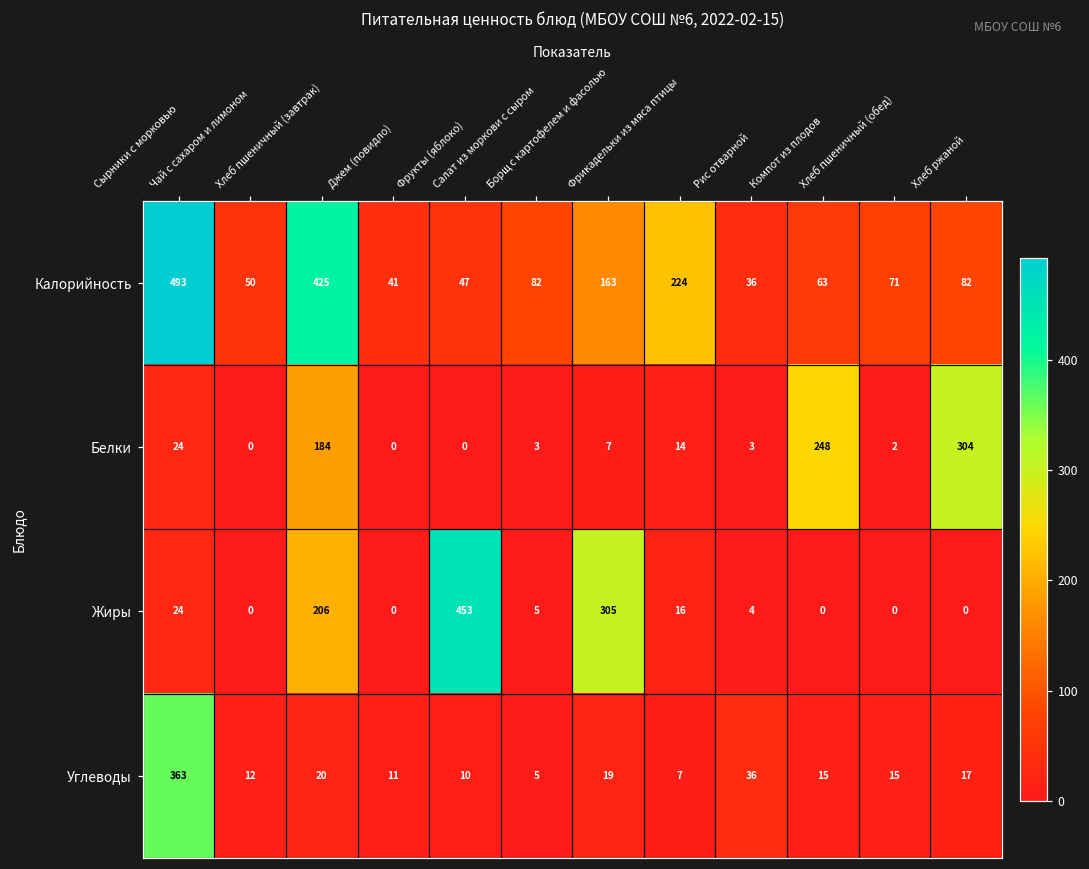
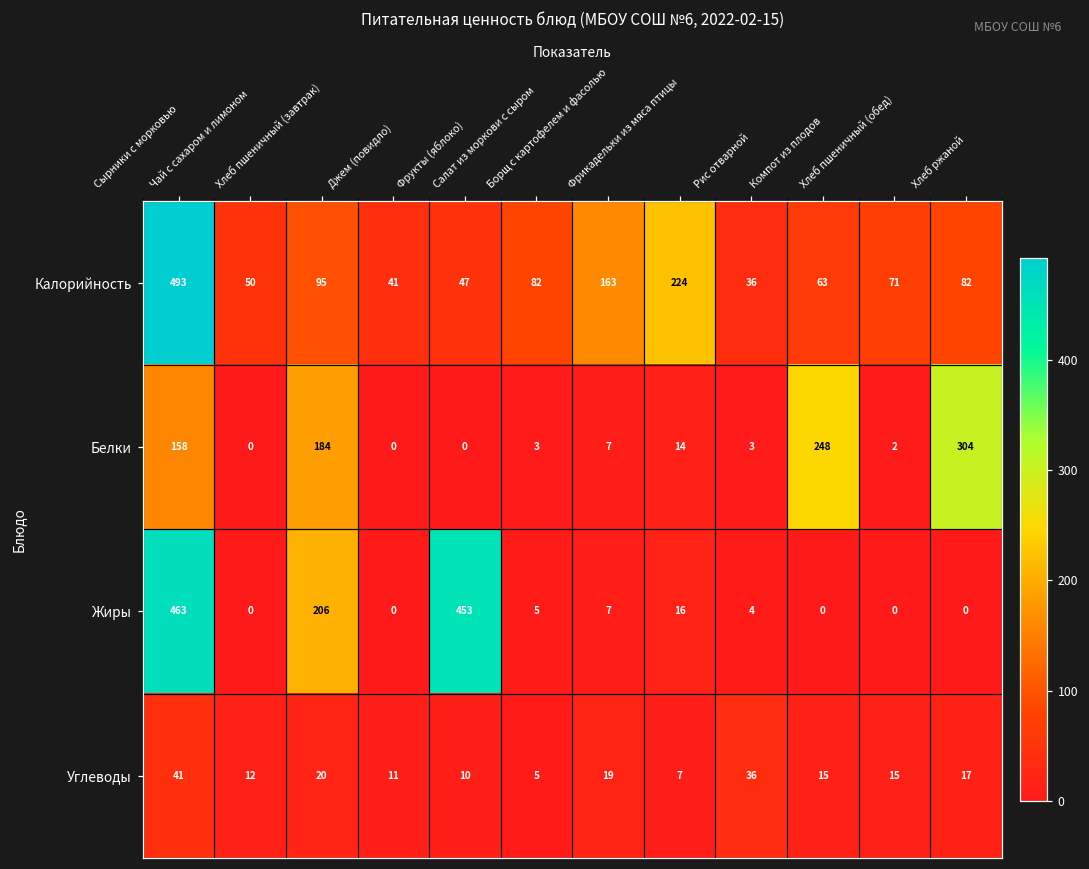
Калорийность, Хлеб пшеничный (завтрак): 425 -> 95
Белки, Сырники с морковью: 24 -> 158
Жиры, Сырники с морковью: 24 -> 463
Жиры, Борщ с картофелем и фасолью: 305 -> 7
Углеводы, Сырники с морковью: 363 -> 41
